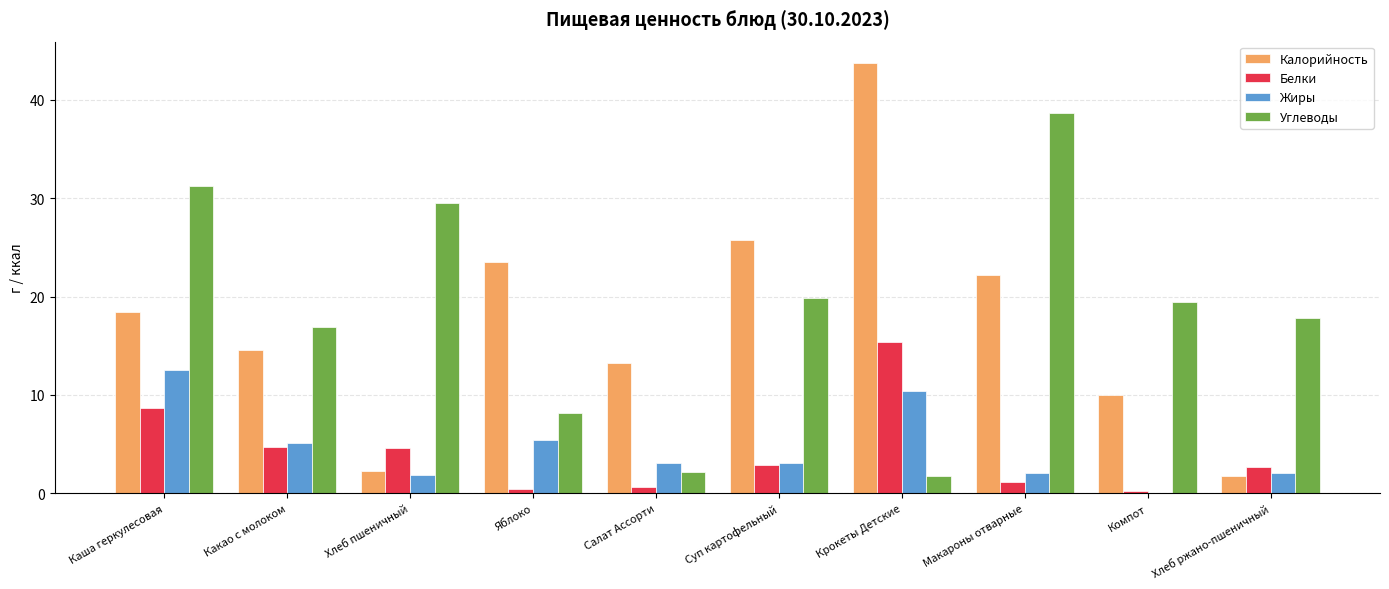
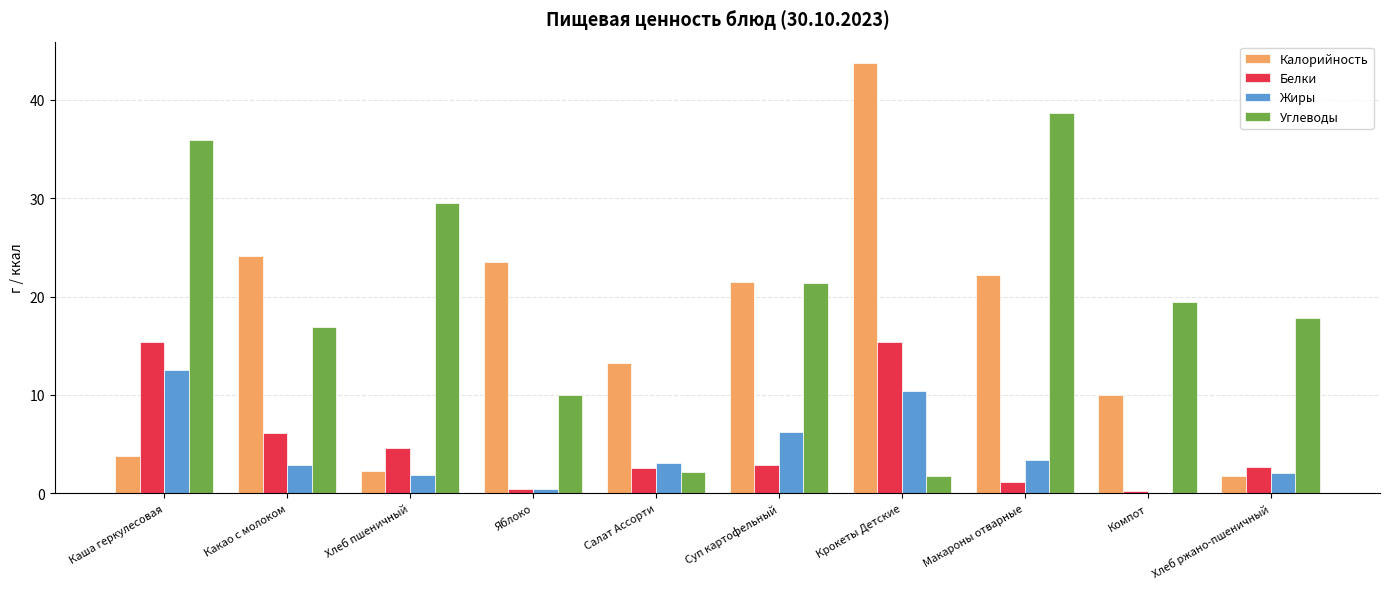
Калорийность, Каша геркулесовая: 18 -> 4
Белки, Каша геркулесовая: 9 -> 15
Углеводы, Каша геркулесовая: 31 -> 36
Калорийность, Какао с молоком: 15 -> 24
Белки, Какао с молоком: 5 -> 6
Жиры, Какао с молоком: 5 -> 3
Жиры, Яблоко: 5 -> 0
Углеводы, Яблоко: 8 -> 10
Белки, Салат Ассорти: 1 -> 3
Калорийность, Суп картофельный: 26 -> 22
Жиры, Суп картофельный: 3 -> 6
Углеводы, Суп картофельный: 20 -> 21
Жиры, Макароны отварные: 2 -> 3
